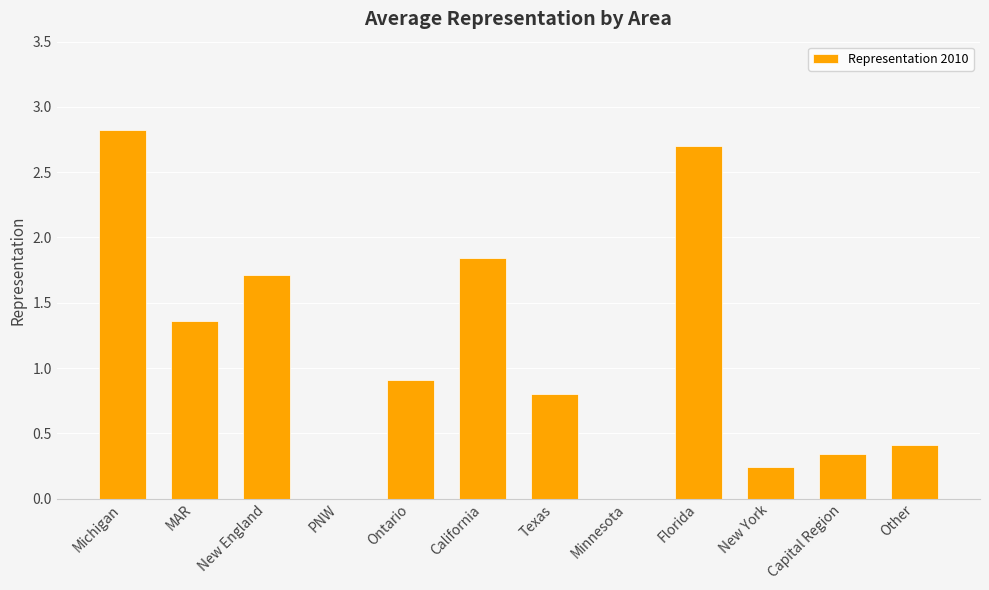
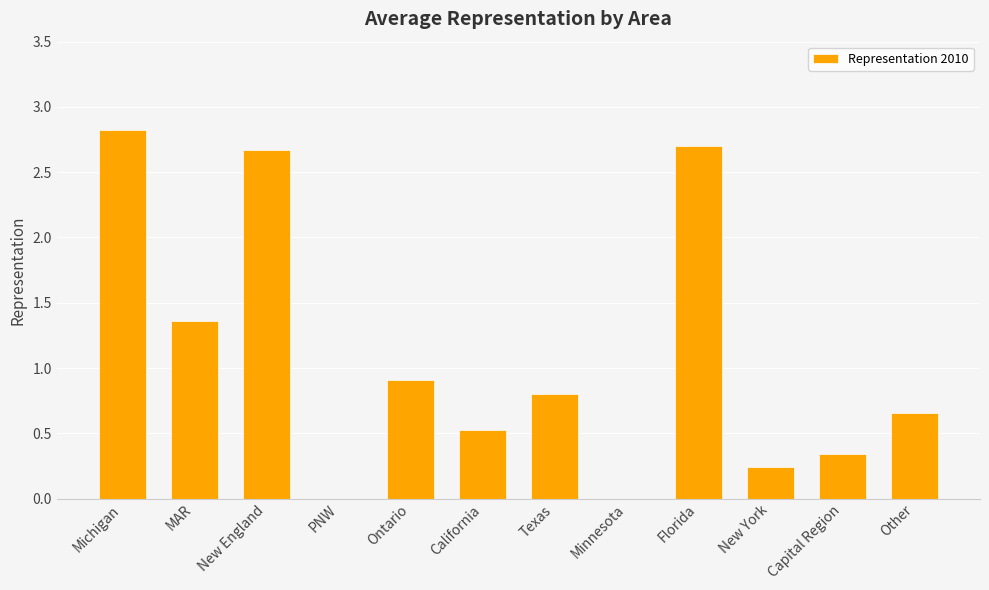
New England: 1.71 -> 2.67
California: 1.85 -> 0.53
Other: 0.41 -> 0.66
